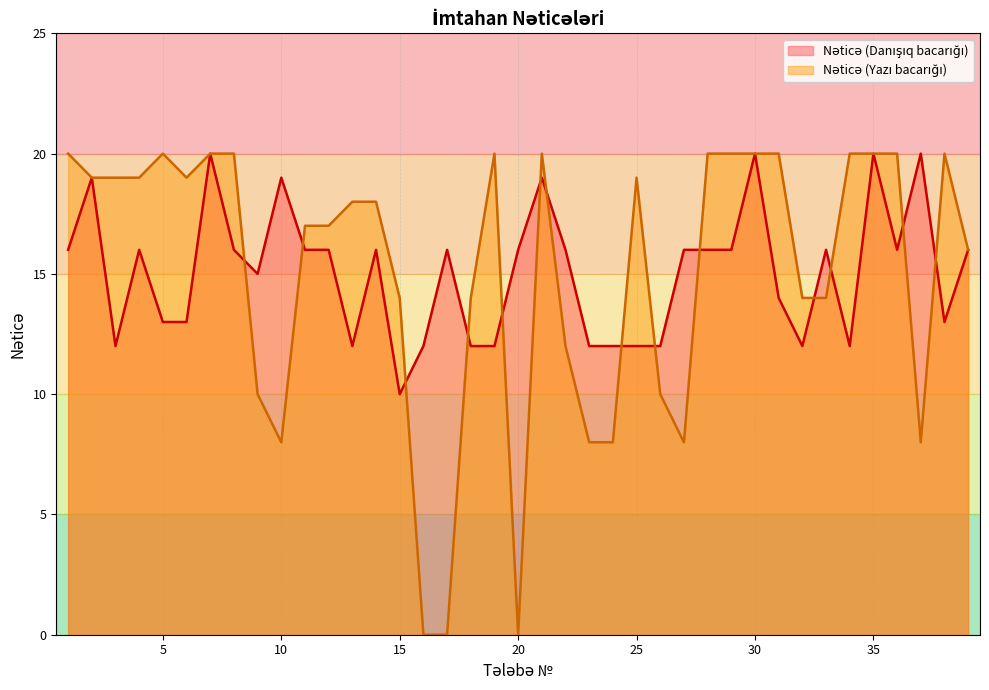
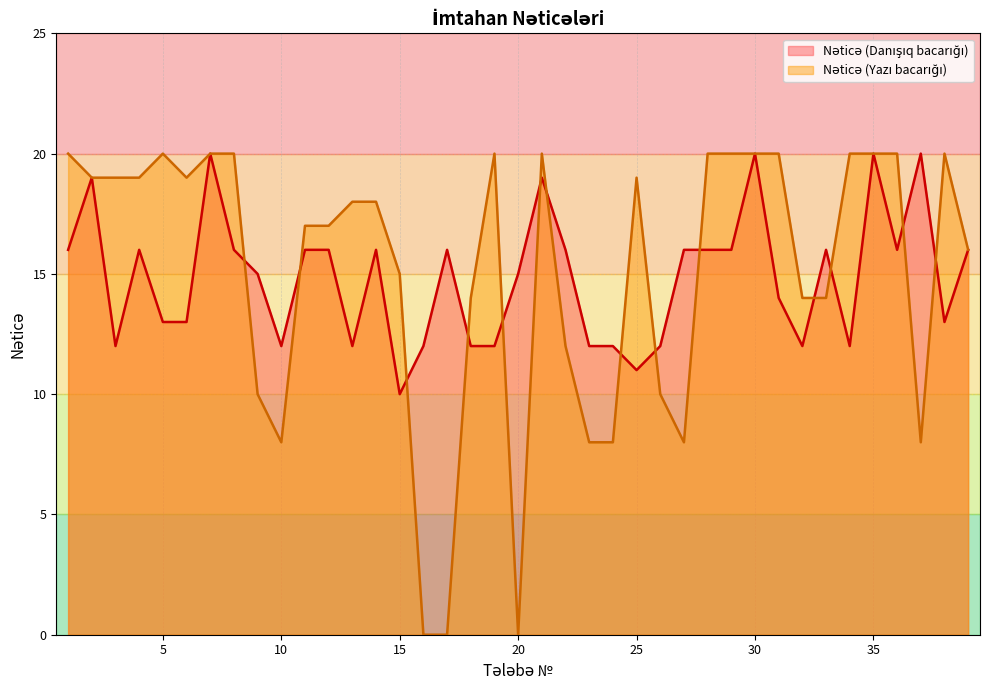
Nəticə (Danışıq bacarığı), 10: 19 -> 12
Nəticə (Yazı bacarığı), 15: 14 -> 15
Nəticə (Danışıq bacarığı), 20: 16 -> 15
Nəticə (Danışıq bacarığı), 25: 12 -> 11
